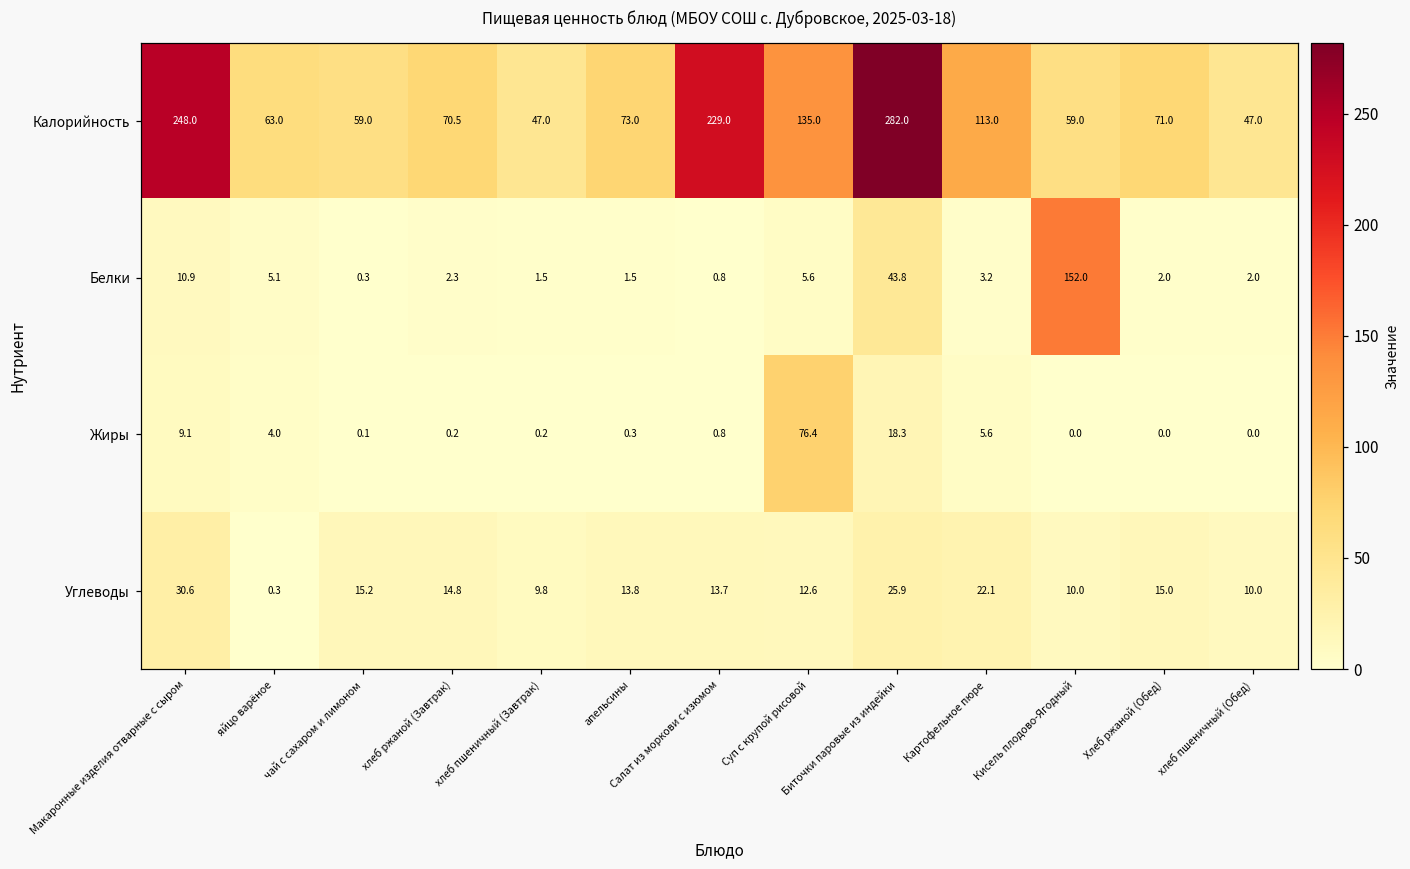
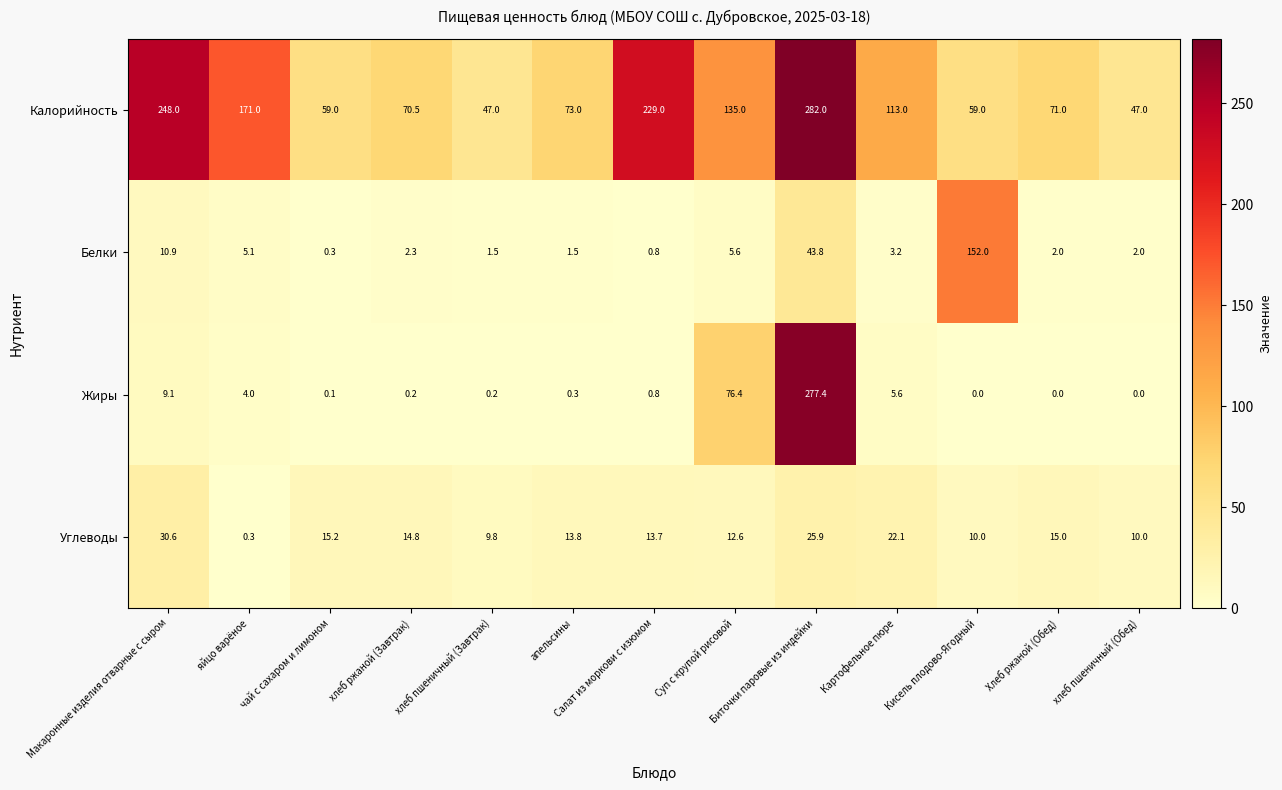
Калорийность, яйцо варёное: 63.0 -> 171.0
Жиры, Биточки паровые из индейки: 18.3 -> 277.4
